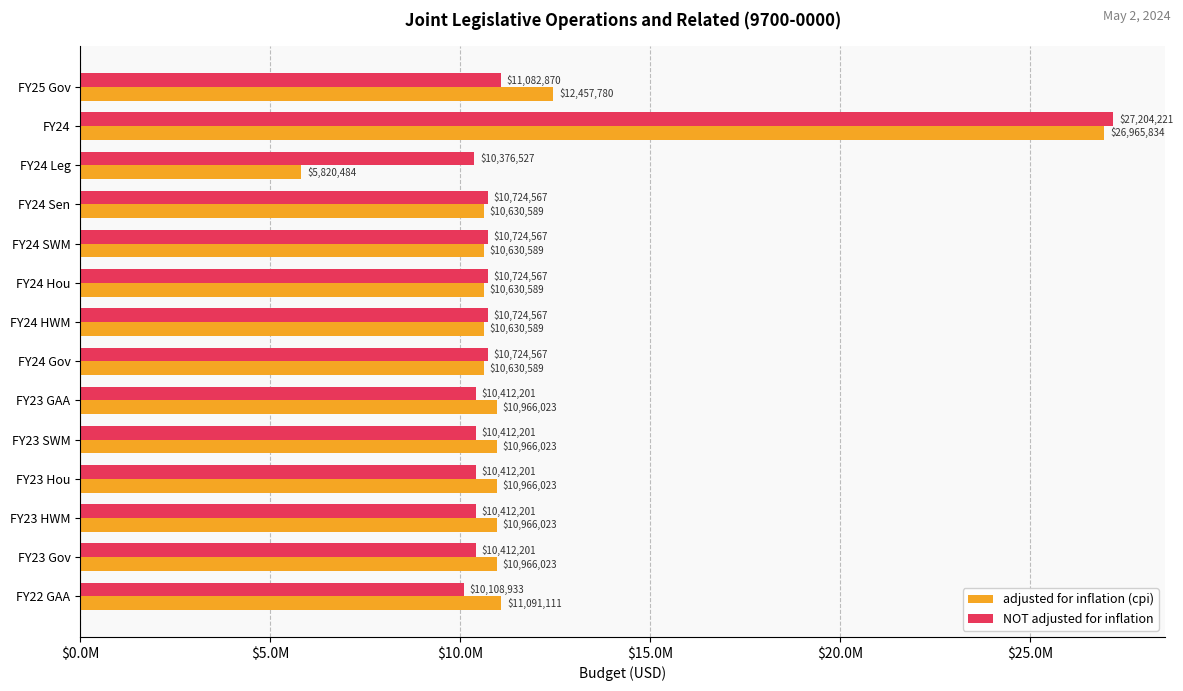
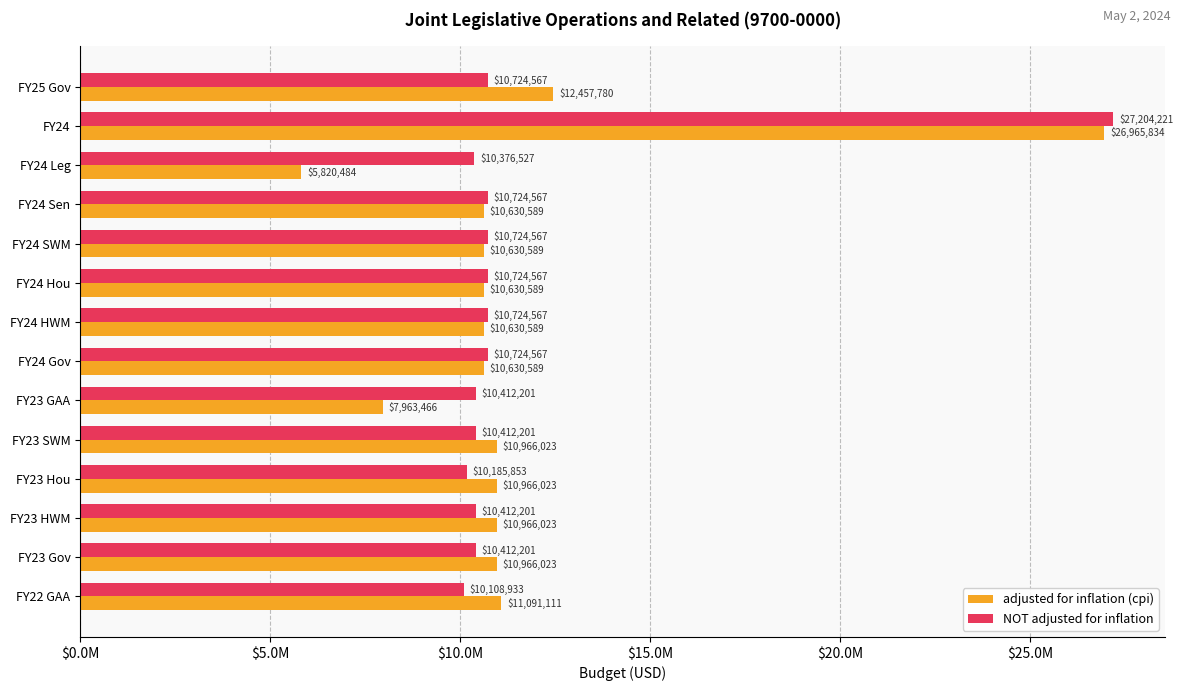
NOT adjusted for inflation, FY25 Gov: $11,082,870 -> $10,724,567
adjusted for inflation (cpi), FY23 GAA: $10,966,023 -> $7,963,466
NOT adjusted for inflation, FY23 Hou: $10,412,201 -> $10,185,853
